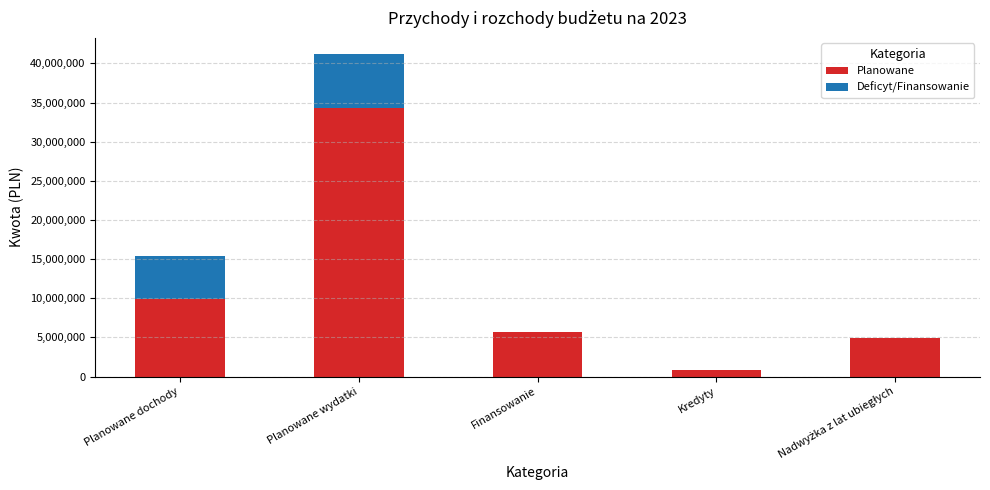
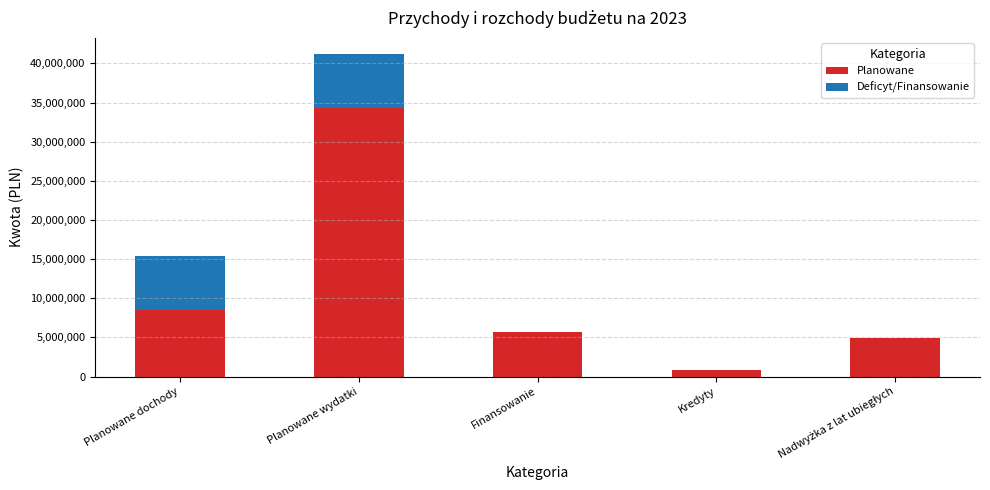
Deficyt/Finansowanie, Planowane dochody: -5,000,000 -> -7,000,000
